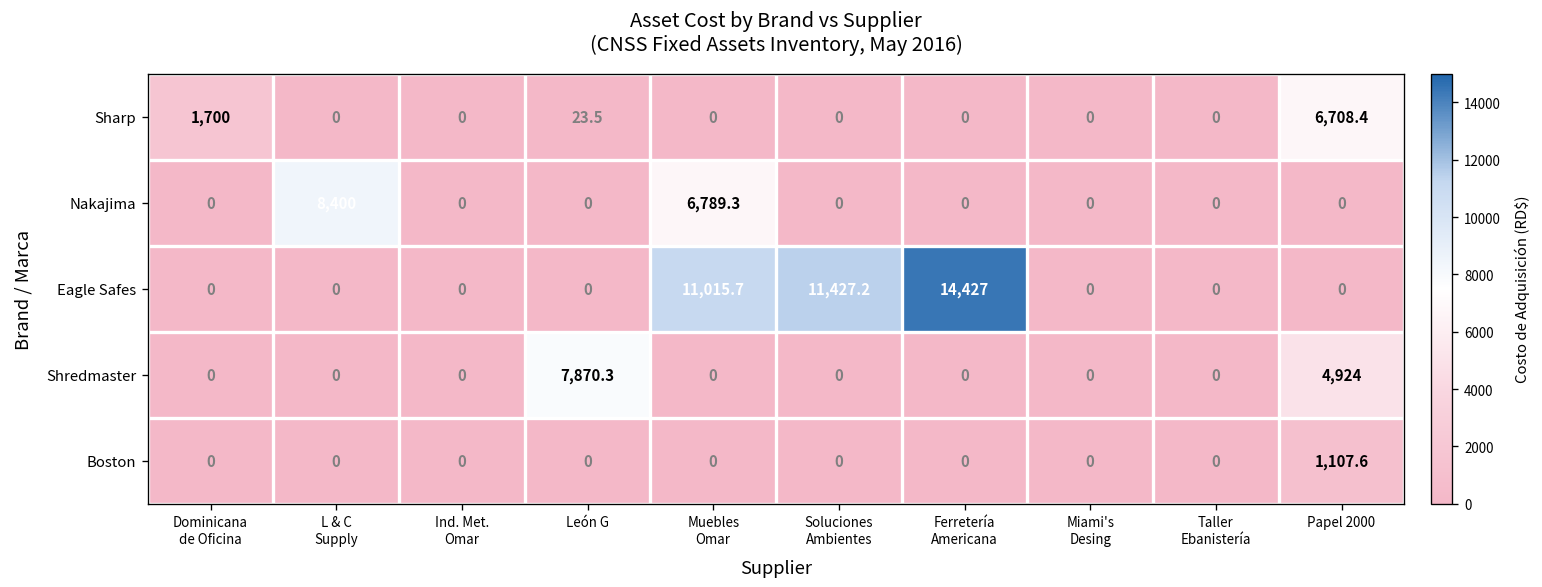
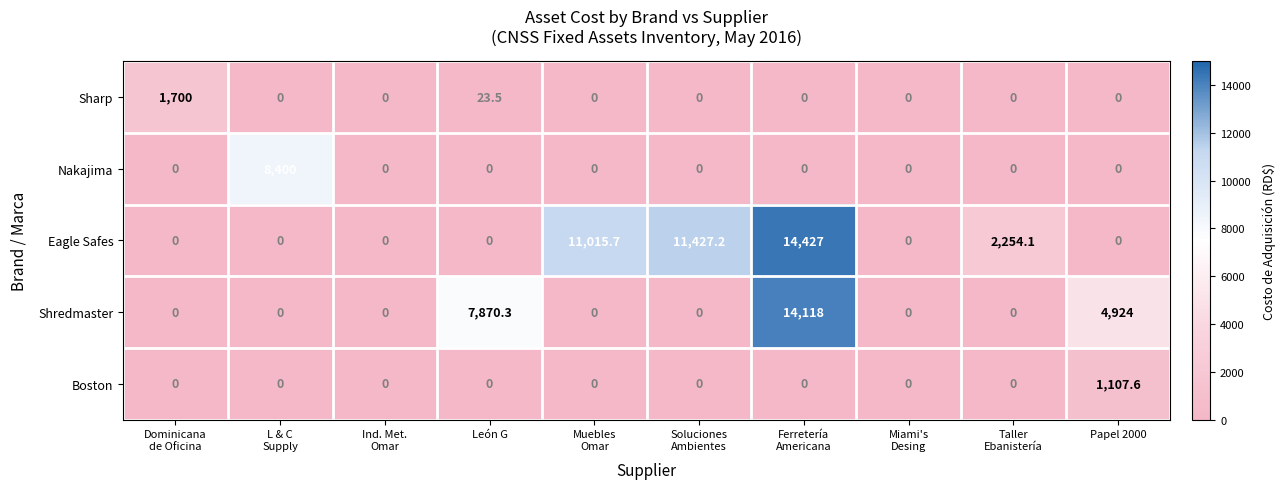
Sharp, Papel 2000: 6,708.4 -> 0
Nakajima, Muebles Omar: 6,789.3 -> 0
Eagle Safes, Taller Ebanistería: 0 -> 2,254.1
Shredmaster, Ferretería Americana: 0 -> 14,118
